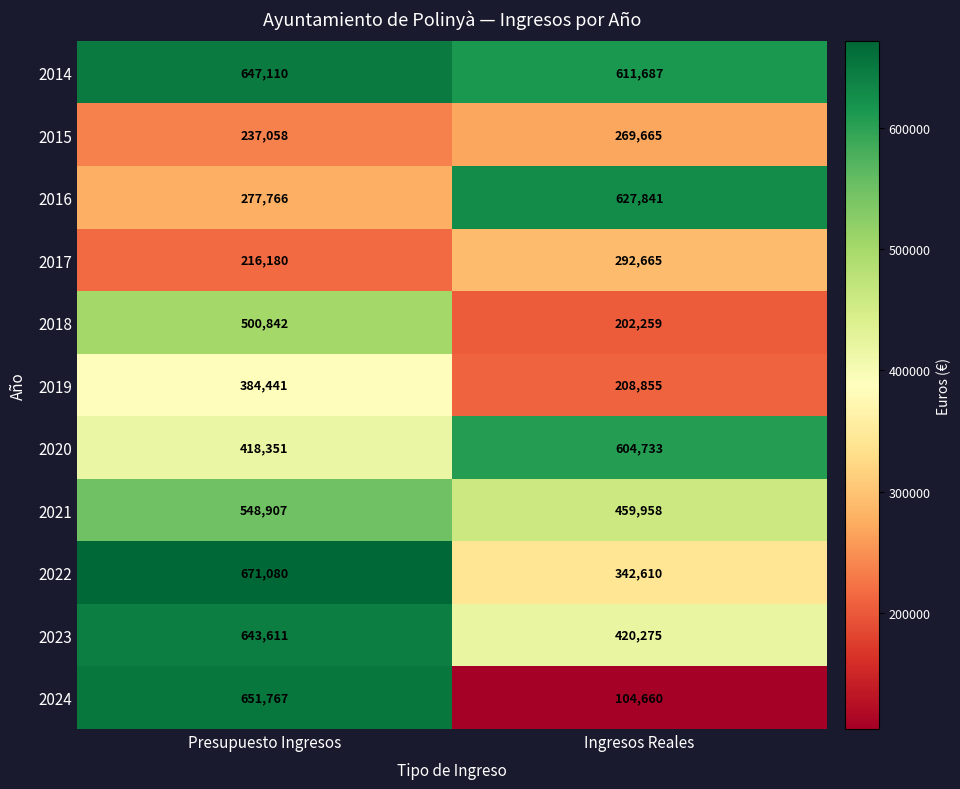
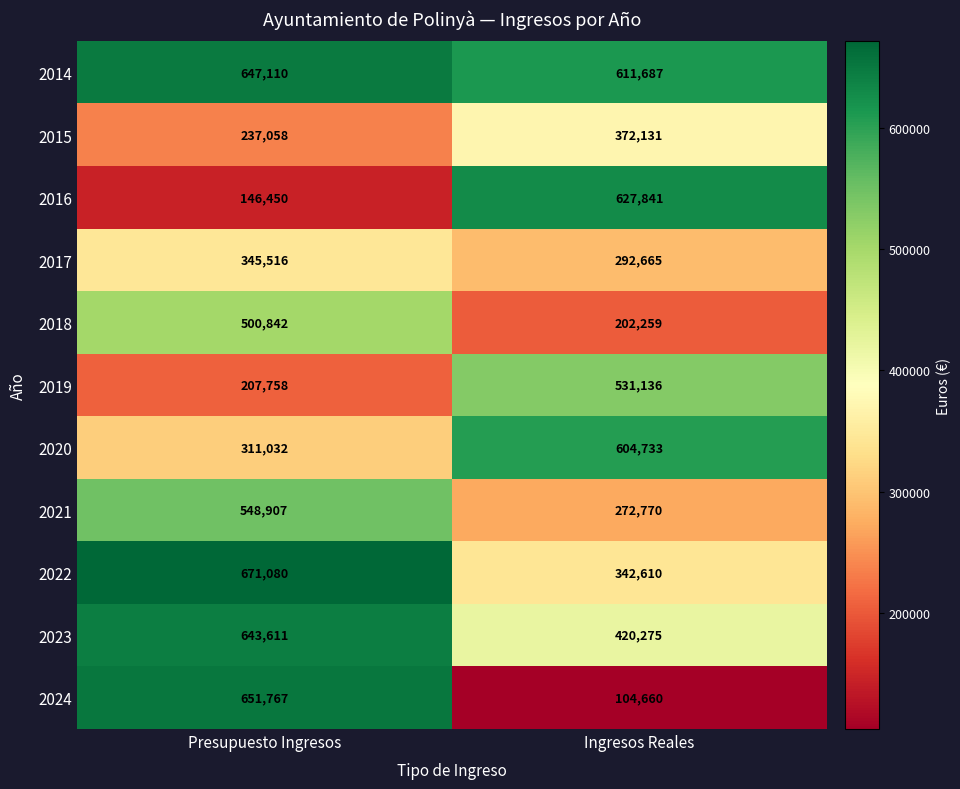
2015, Ingresos Reales: 269,665 -> 372,131
2016, Presupuesto Ingresos: 277,766 -> 146,450
2017, Presupuesto Ingresos: 216,180 -> 345,516
2019, Presupuesto Ingresos: 384,441 -> 207,758
2019, Ingresos Reales: 208,855 -> 531,136
2020, Presupuesto Ingresos: 418,351 -> 311,032
2021, Ingresos Reales: 459,958 -> 272,770
